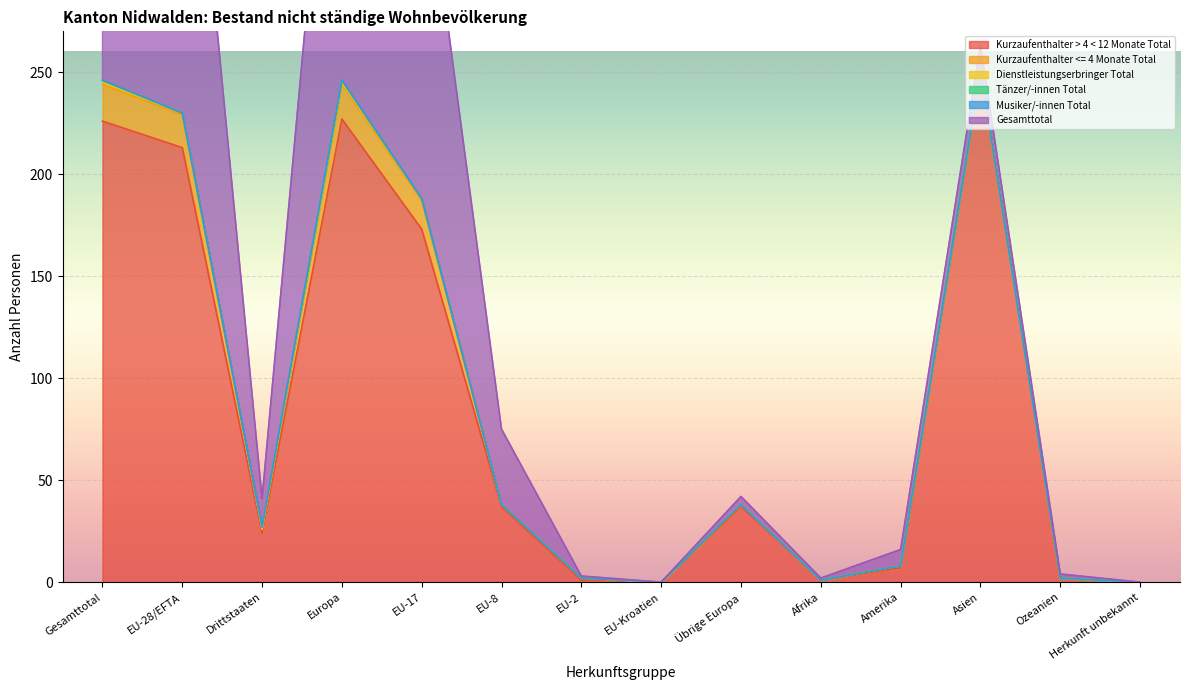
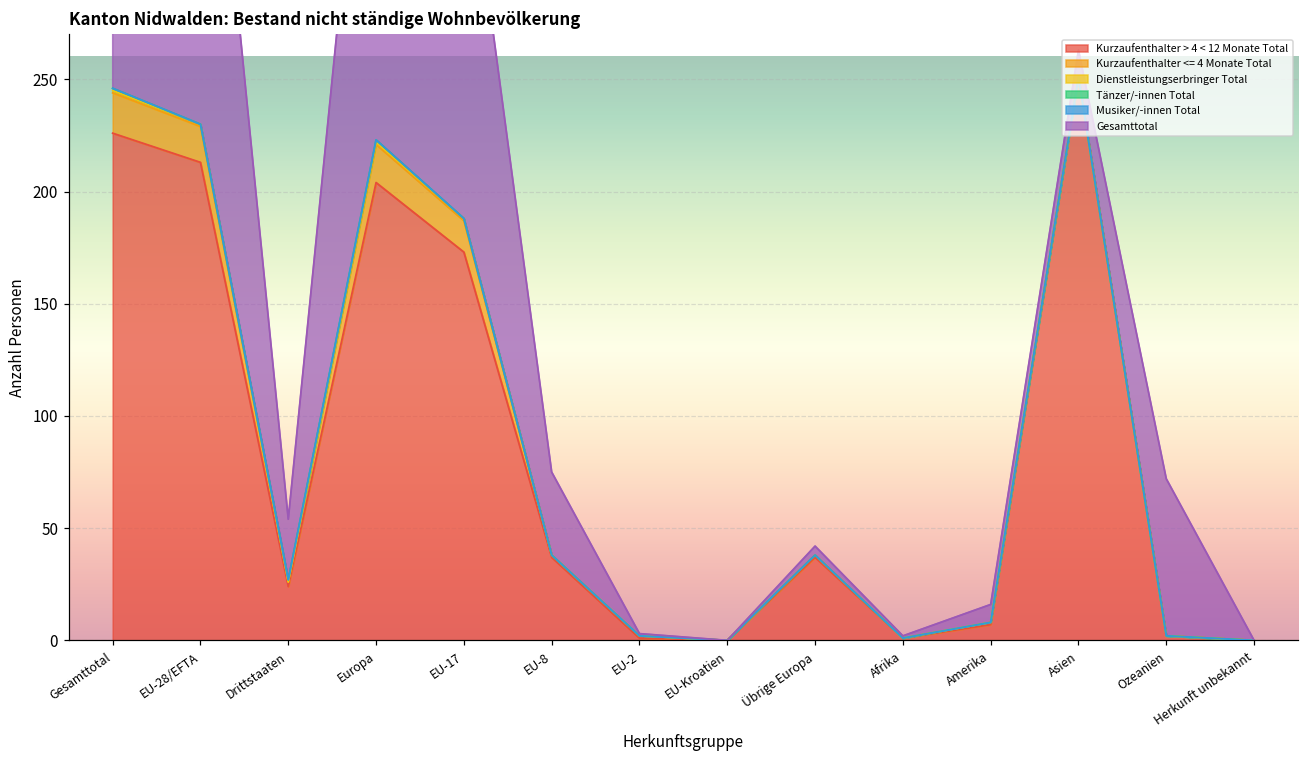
Gesamttotal, Drittstaaten: 14 -> 27
Kurzaufenthalter > 4 < 12 Monate Total, Europa: 227 -> 204
Gesamttotal, Ozeanien: 2 -> 70
